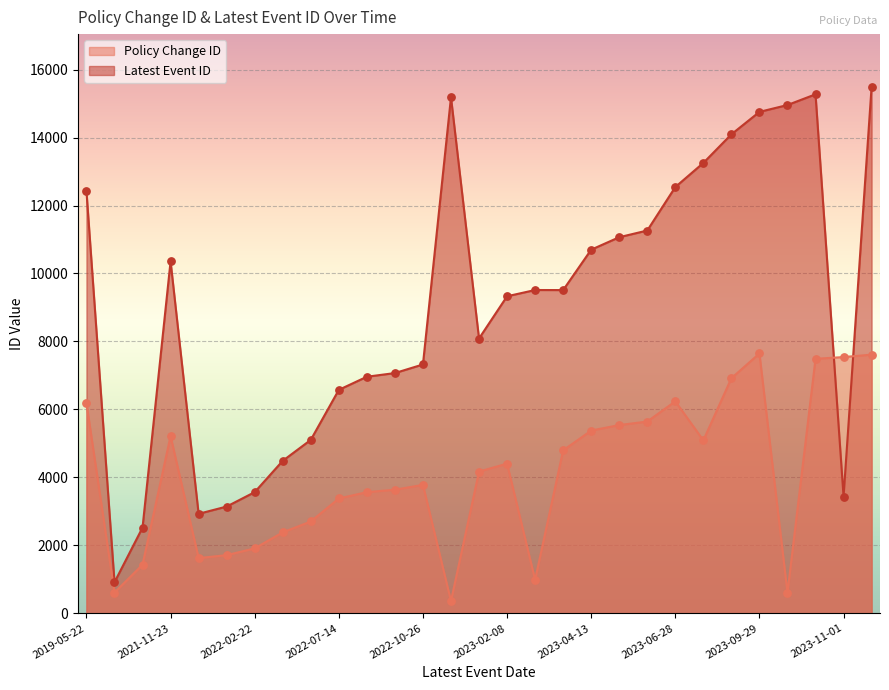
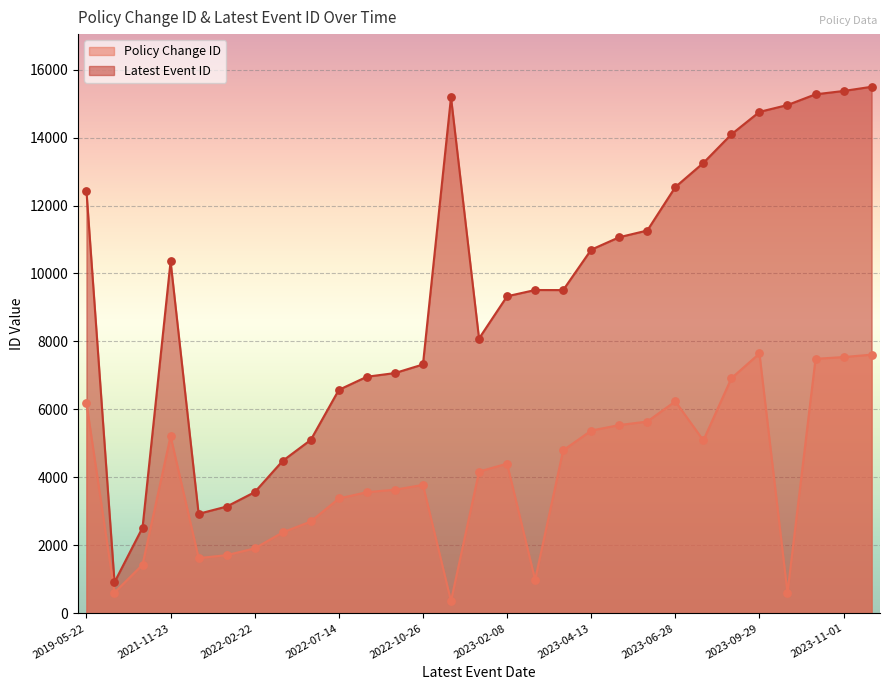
Latest Event ID, 2023-11-01: 3400 -> 15400
